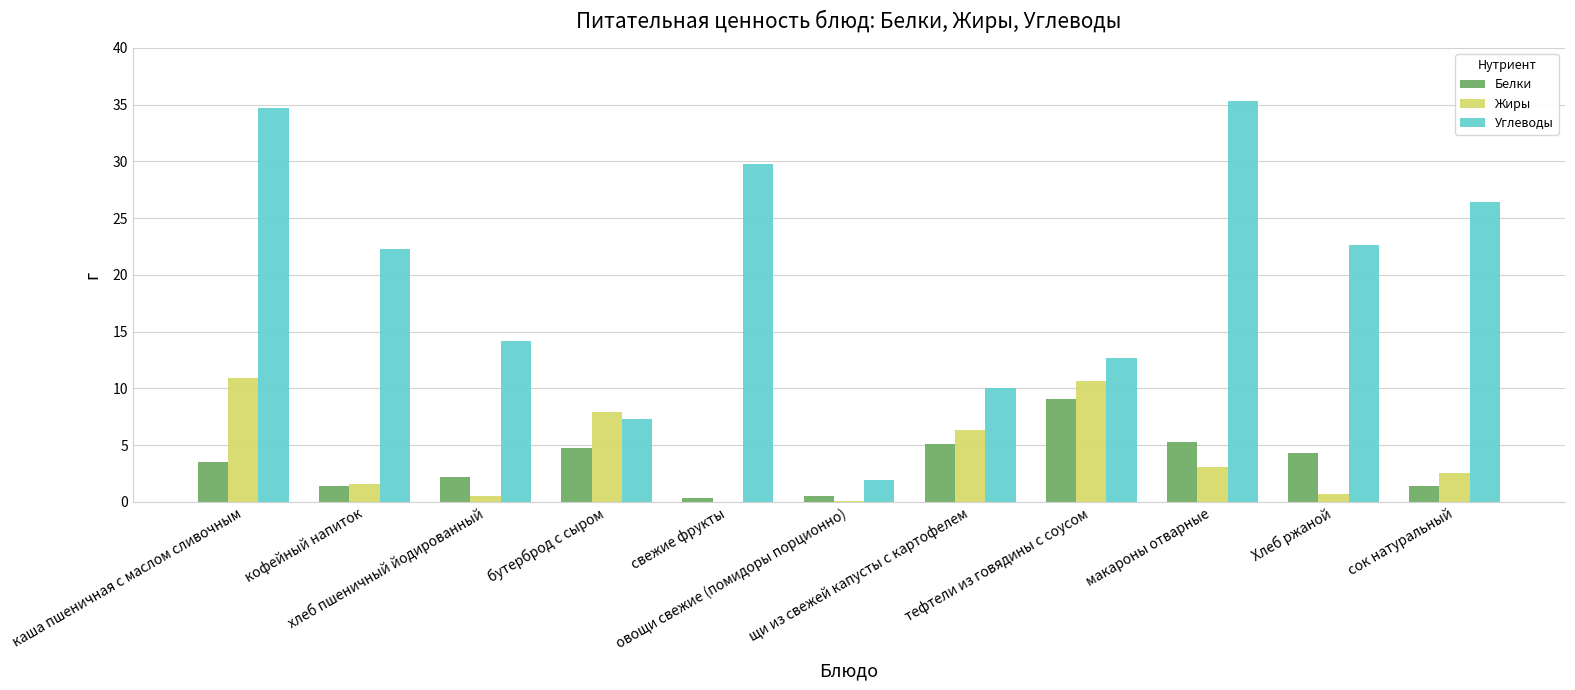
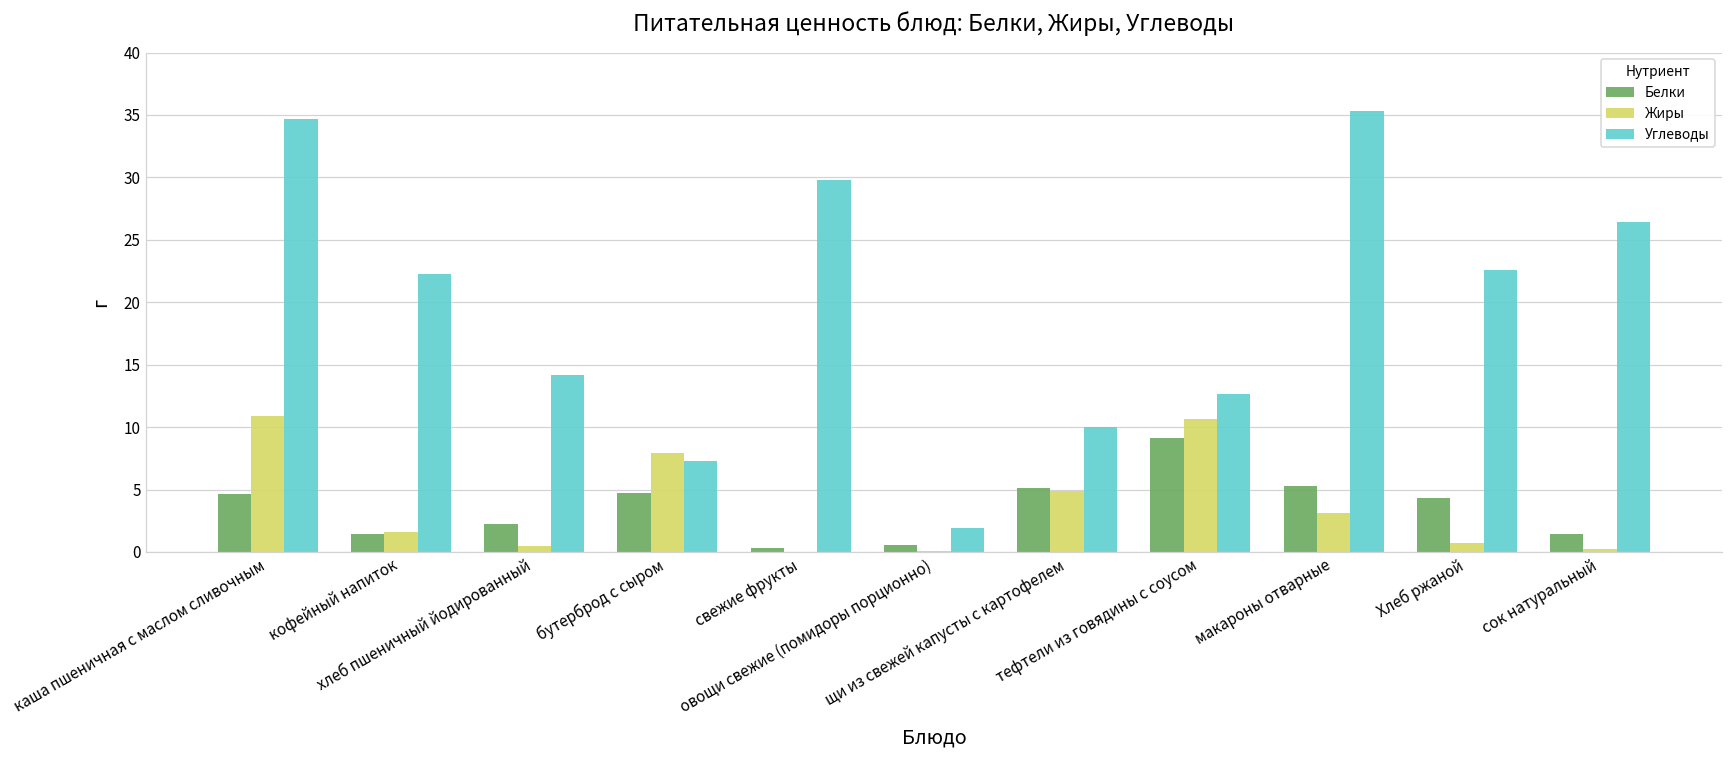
Белки, каша пшеничная с маслом сливочным: 3.5 -> 4.6
Жиры, щи из свежей капусты с картофелем: 6.3 -> 4.9
Жиры, сок натуральный: 2.5 -> 0.2
